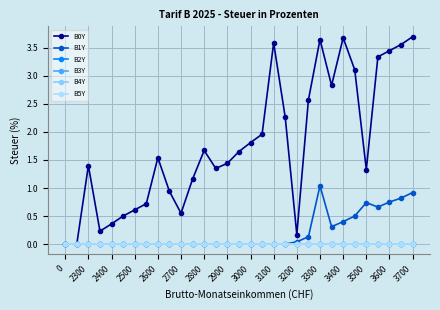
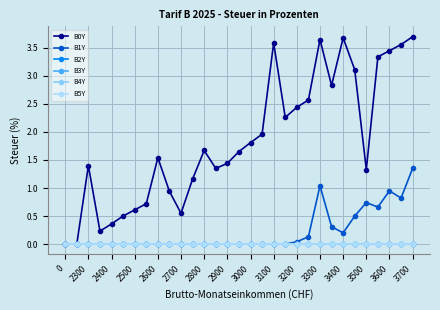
B0Y, 3200: 0.2 -> 2.4
B1Y, 3400: 0.4 -> 0.2
B1Y, 3600: 0.8 -> 1.0
B1Y, 3700: 0.9 -> 1.4
